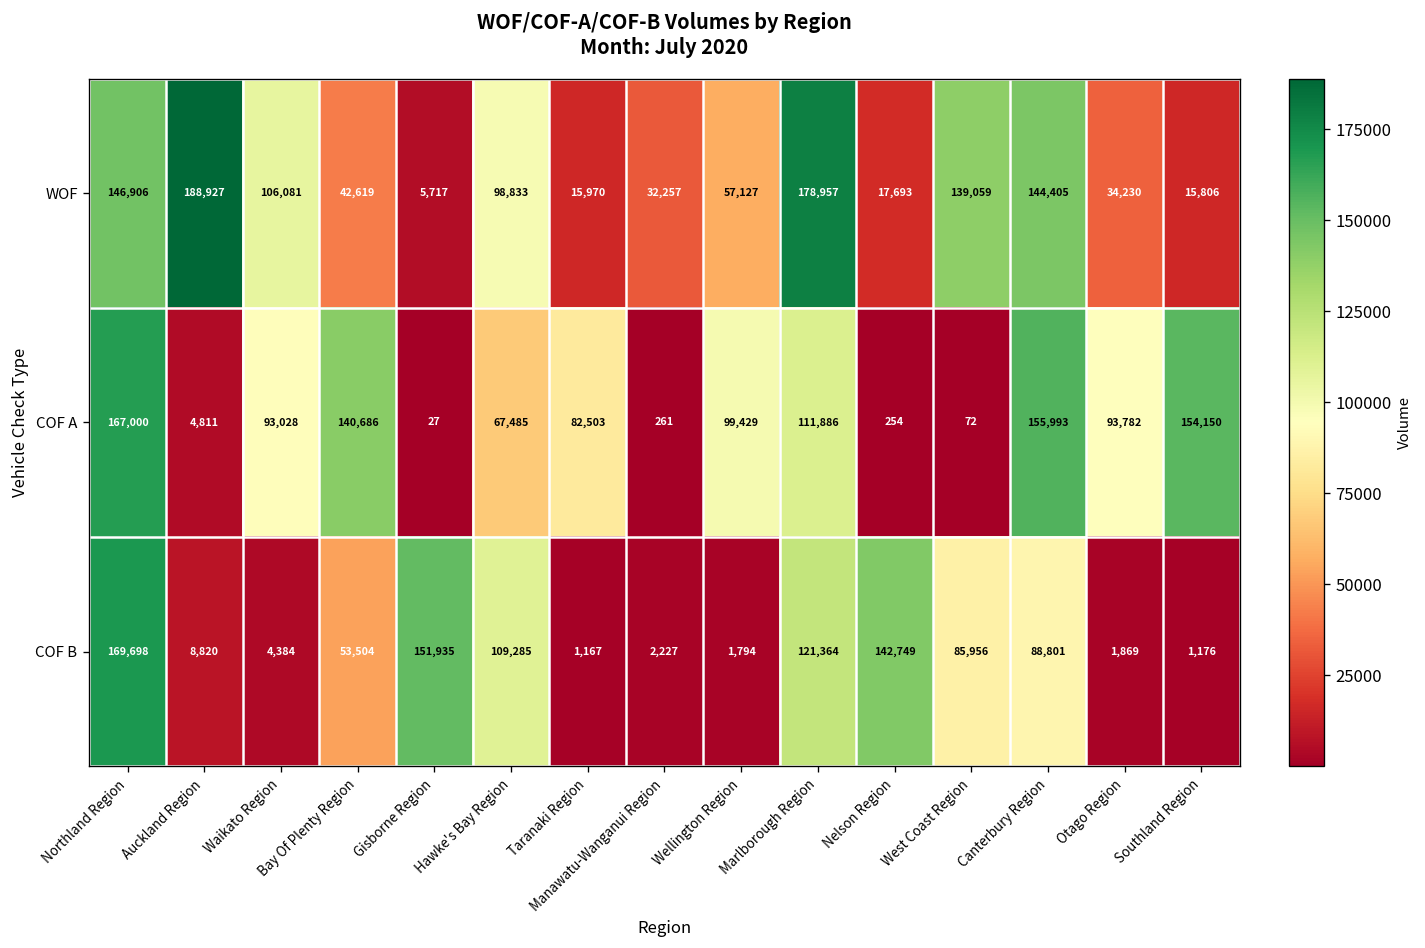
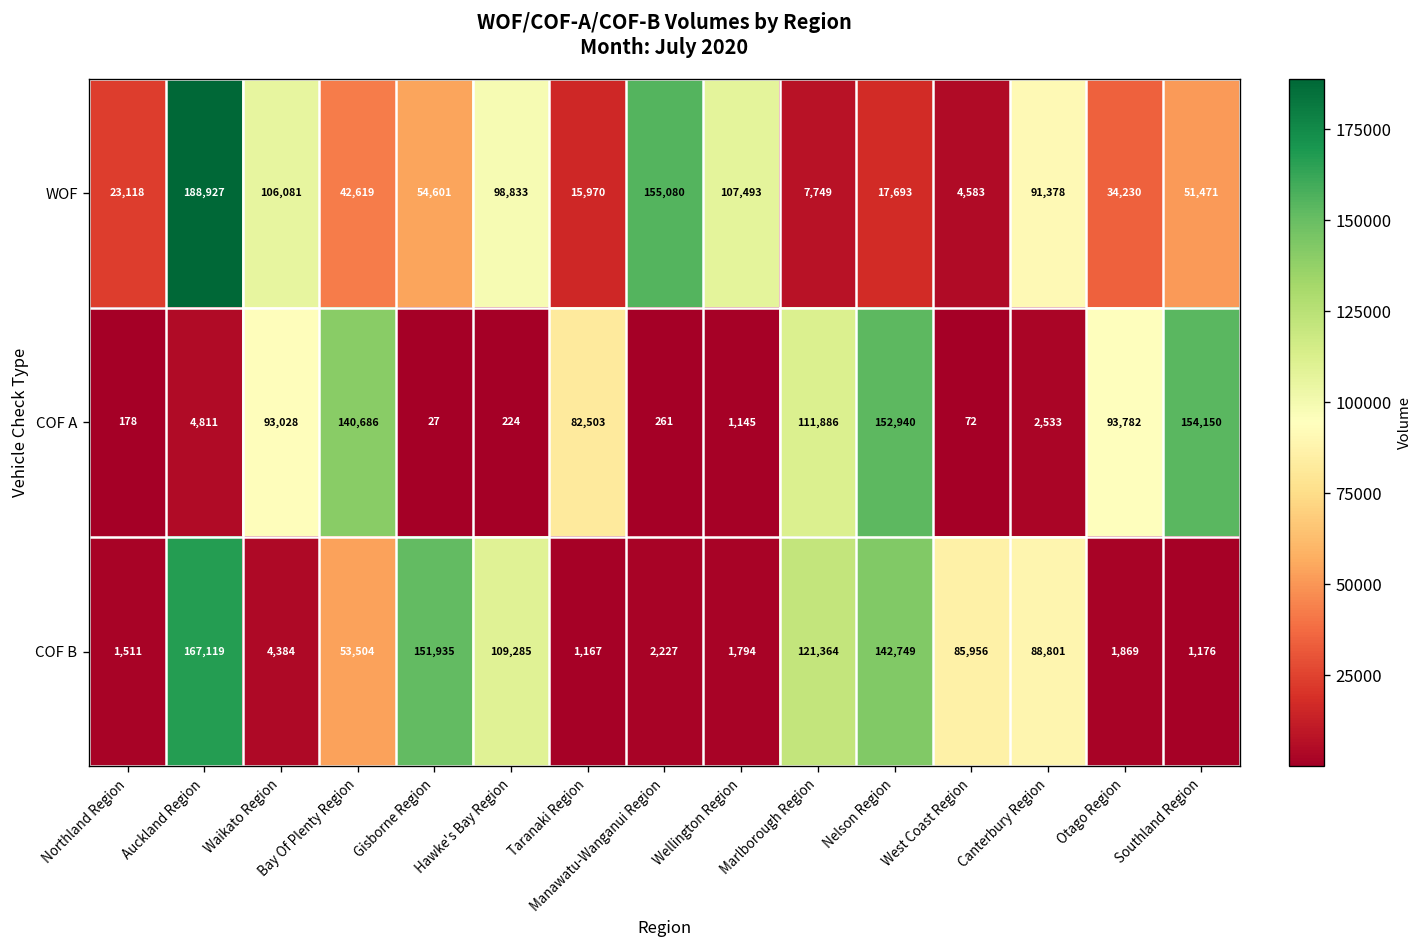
WOF, Northland Region: 146,906 -> 23,118
WOF, Gisborne Region: 5,717 -> 54,601
WOF, Manawatu-Wanganui Region: 32,257 -> 155,080
WOF, Wellington Region: 57,127 -> 107,493
WOF, Marlborough Region: 178,957 -> 7,749
WOF, West Coast Region: 139,059 -> 4,583
WOF, Canterbury Region: 144,405 -> 91,378
WOF, Southland Region: 15,806 -> 51,471
COF A, Northland Region: 167,000 -> 178
COF A, Hawke's Bay Region: 67,485 -> 224
COF A, Wellington Region: 99,429 -> 1,145
COF A, Nelson Region: 254 -> 152,940
COF A, Canterbury Region: 155,993 -> 2,533
COF B, Northland Region: 169,698 -> 1,511
COF B, Auckland Region: 8,820 -> 167,119
